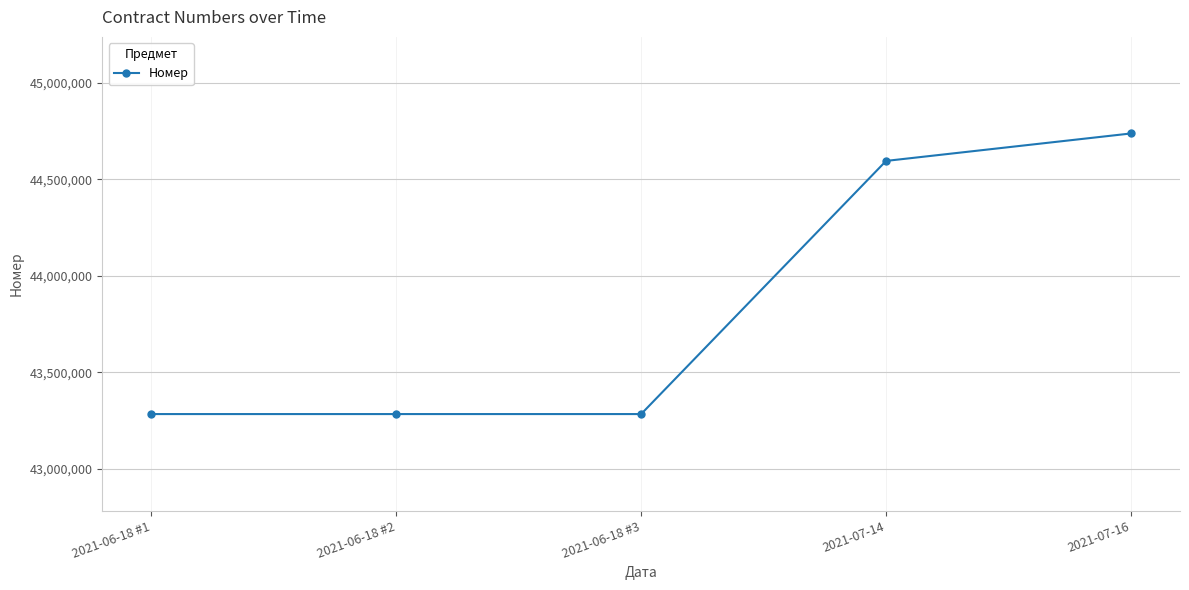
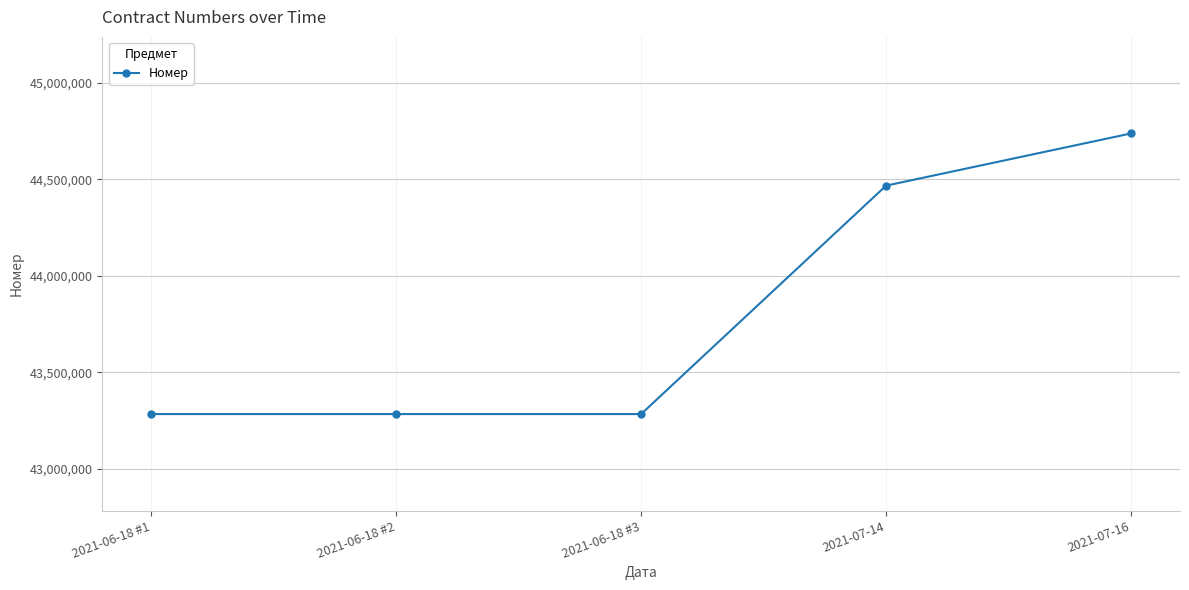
2021-07-14: 44,590,000 -> 44,470,000
